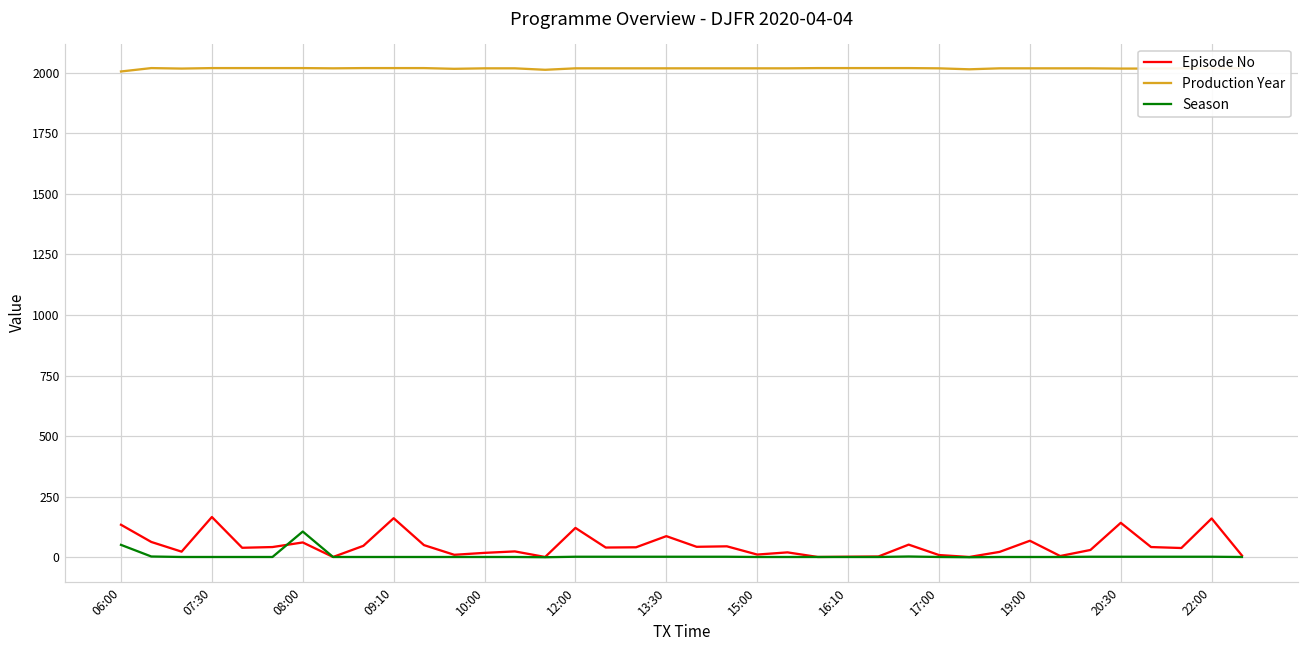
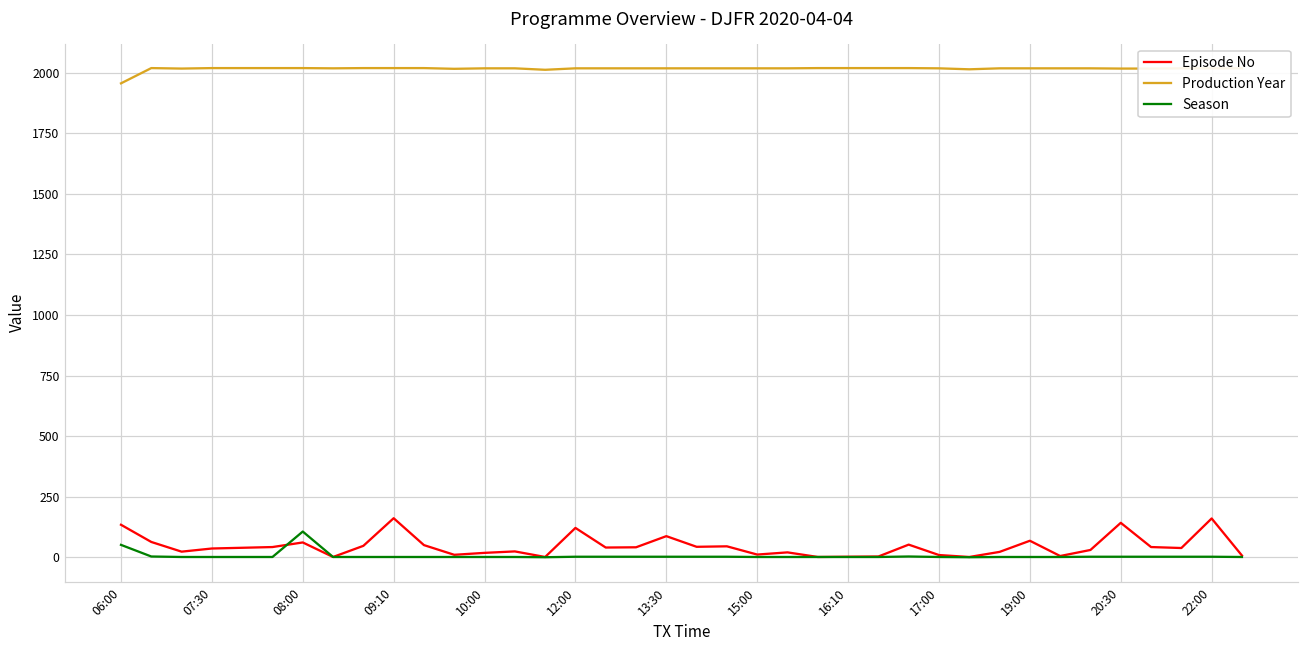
Production Year, 06:00: 2010 -> 1960
Episode No, 07:30: 170 -> 40
